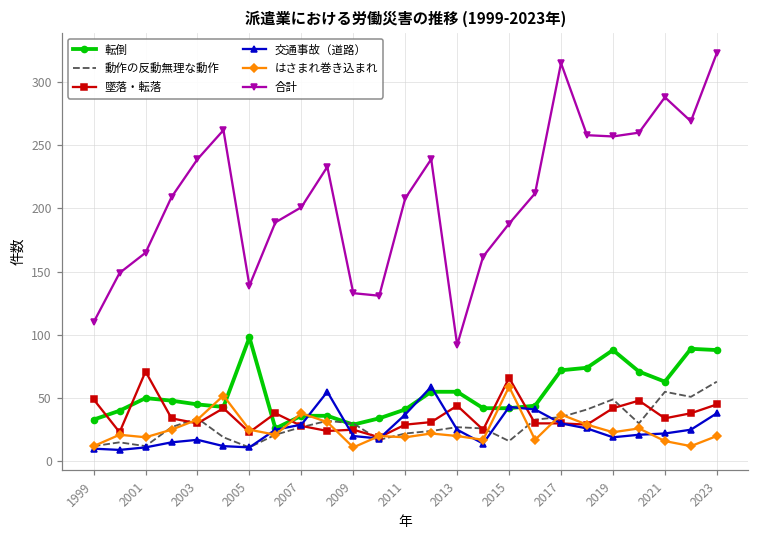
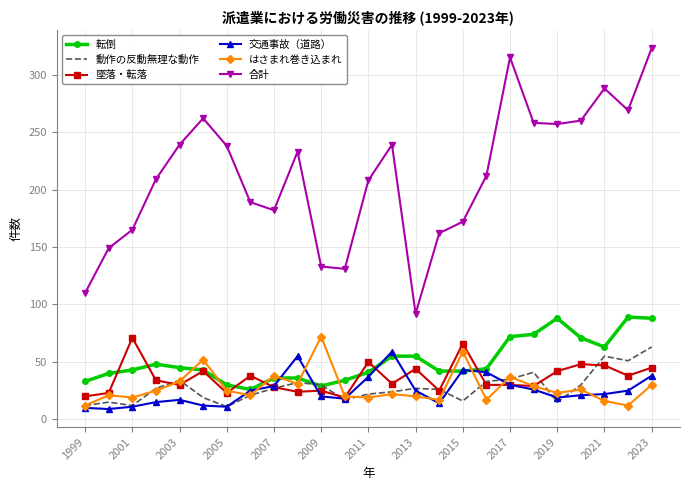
墜落・転落, 1999: 49 -> 20
転倒, 2001: 50 -> 43
転倒, 2005: 98 -> 30
合計, 2005: 139 -> 238
合計, 2007: 201 -> 182
はさまれ巻き込まれ, 2009: 11 -> 72
墜落・転落, 2011: 29 -> 50
合計, 2015: 188 -> 172
動作の反動無理な動作, 2019: 49 -> 15
墜落・転落, 2021: 34 -> 47
はさまれ巻き込まれ, 2023: 20 -> 30
